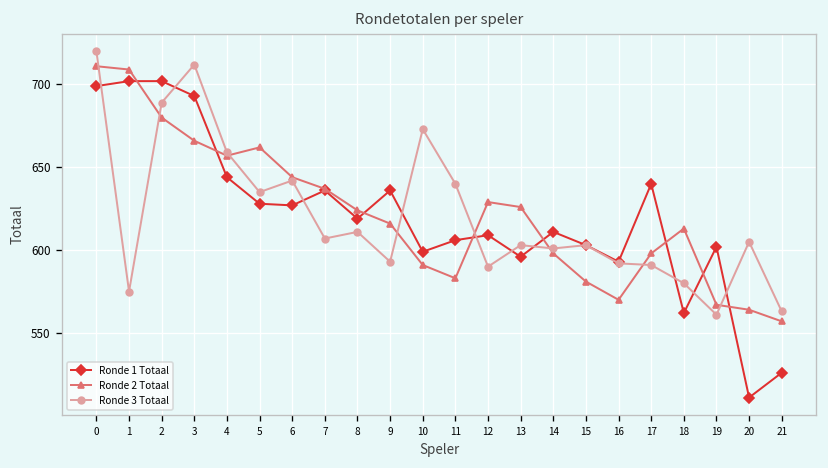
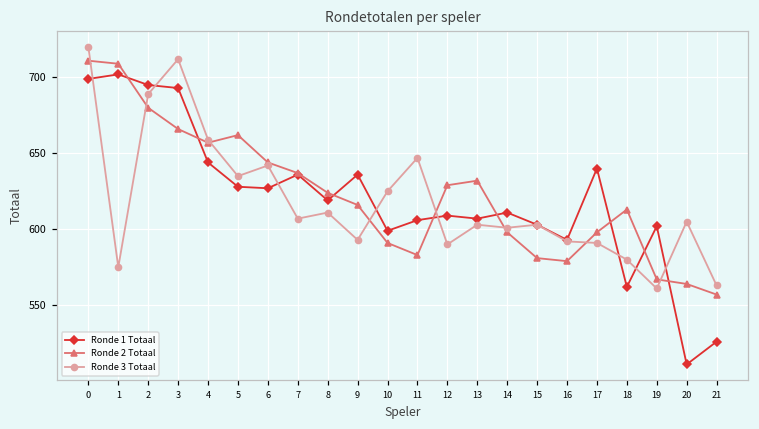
Ronde 1 Totaal, 2: 702 -> 695
Ronde 3 Totaal, 10: 673 -> 625
Ronde 3 Totaal, 11: 640 -> 647
Ronde 1 Totaal, 13: 596 -> 607
Ronde 2 Totaal, 13: 626 -> 632
Ronde 2 Totaal, 16: 570 -> 579
